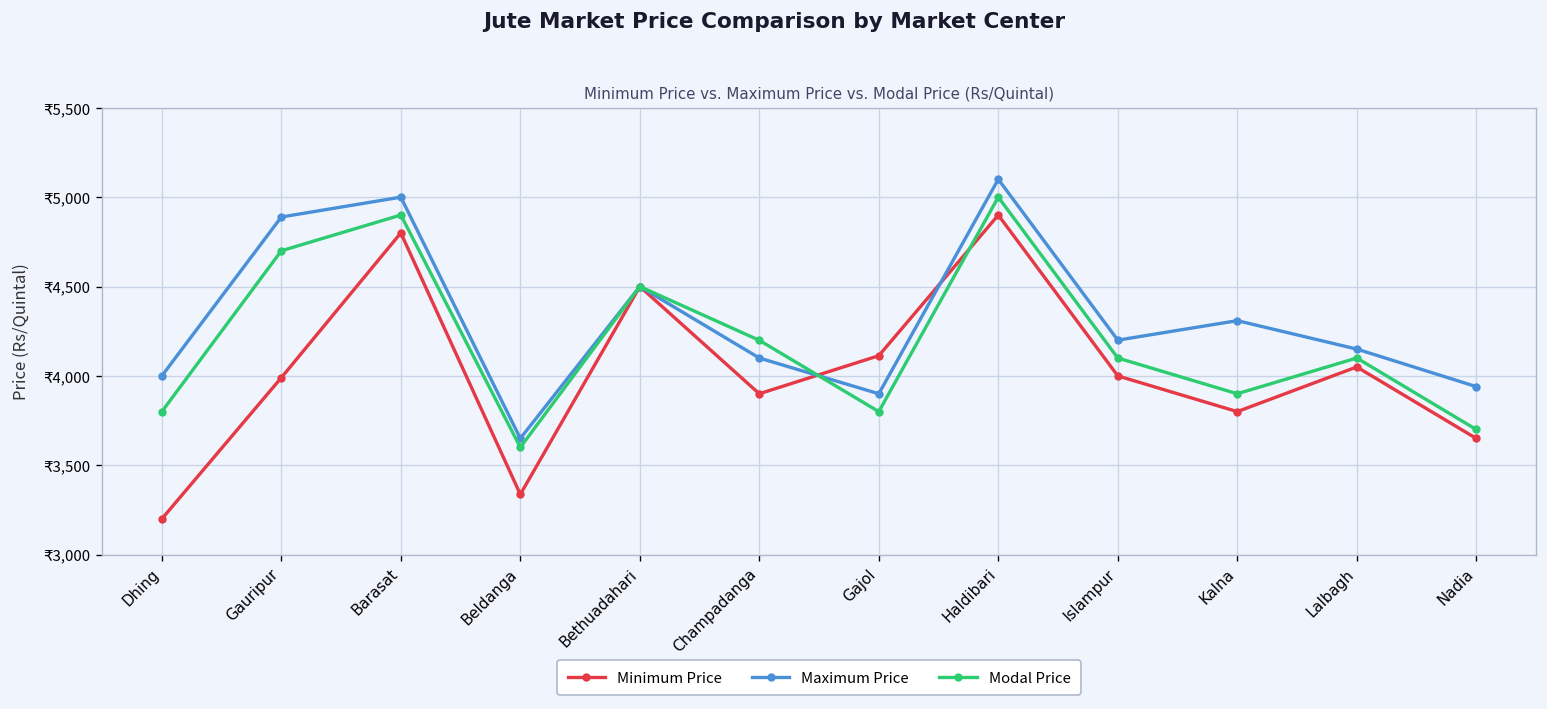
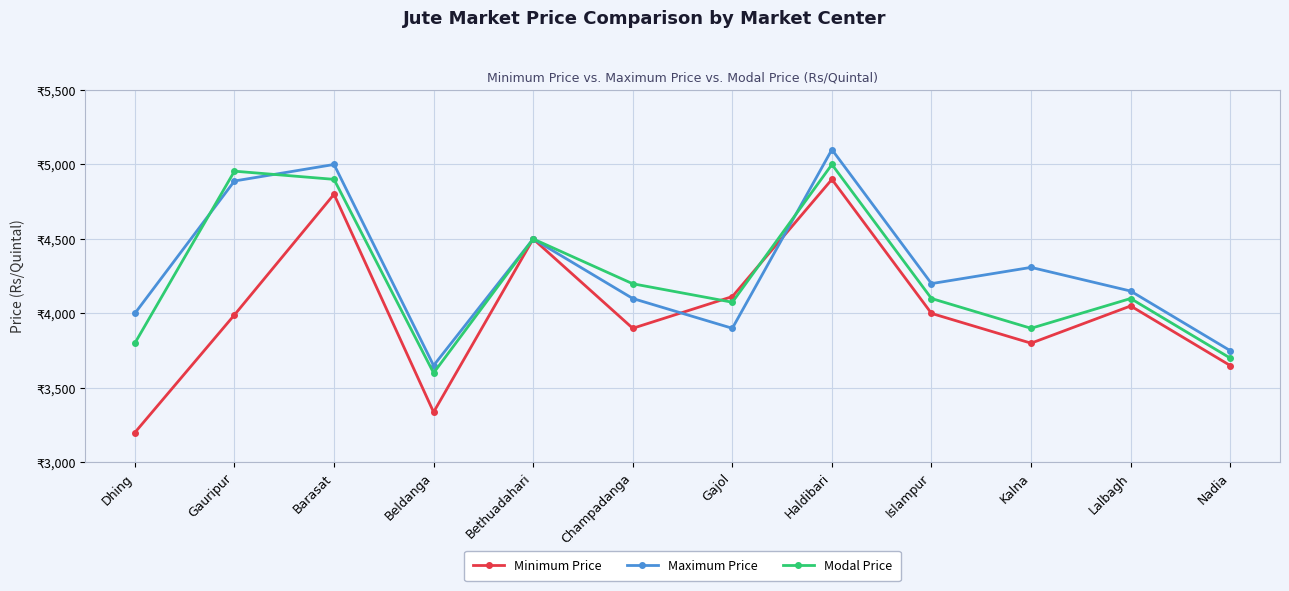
Modal Price, Gauripur: ₹4,700 -> ₹4,960
Modal Price, Gajol: ₹3,800 -> ₹4,080
Maximum Price, Nadia: ₹3,940 -> ₹3,750
